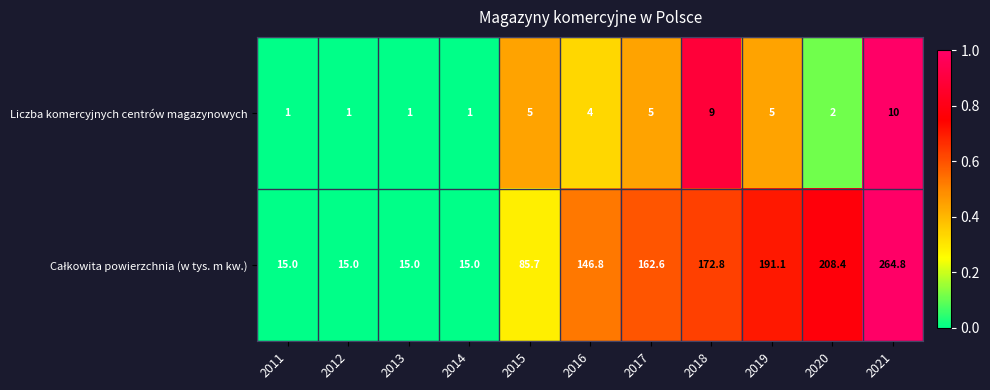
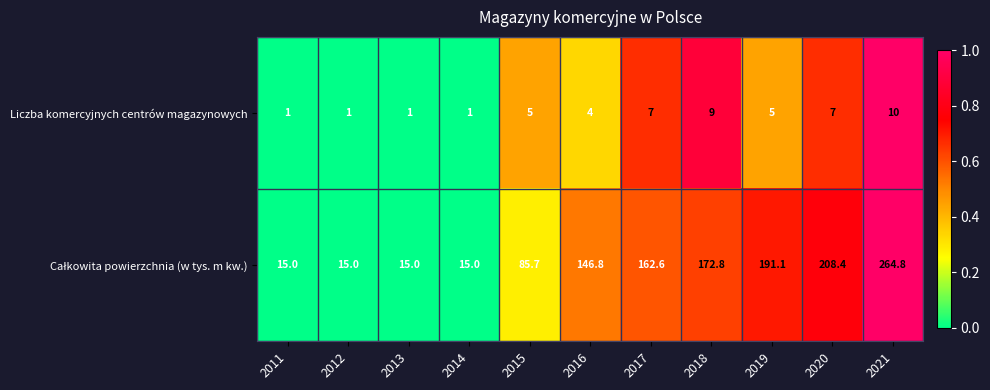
Liczba komercyjnych centrów magazynowych, 2017: 5 -> 7
Liczba komercyjnych centrów magazynowych, 2020: 2 -> 7
